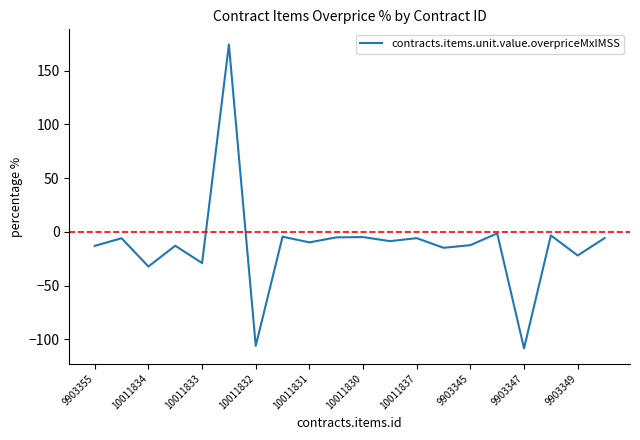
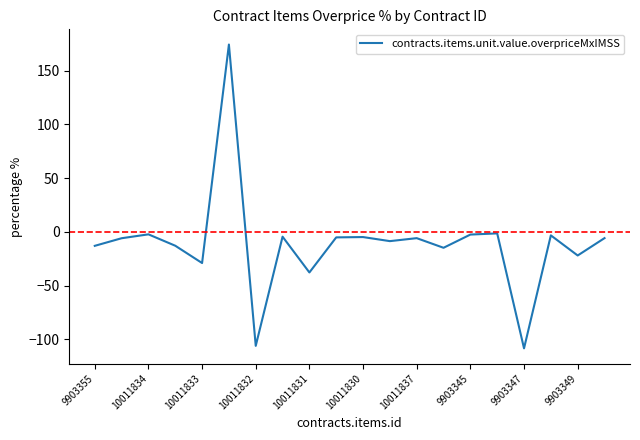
10011834: -32 -> -2
10011831: -10 -> -38
9903345: -12 -> -3
